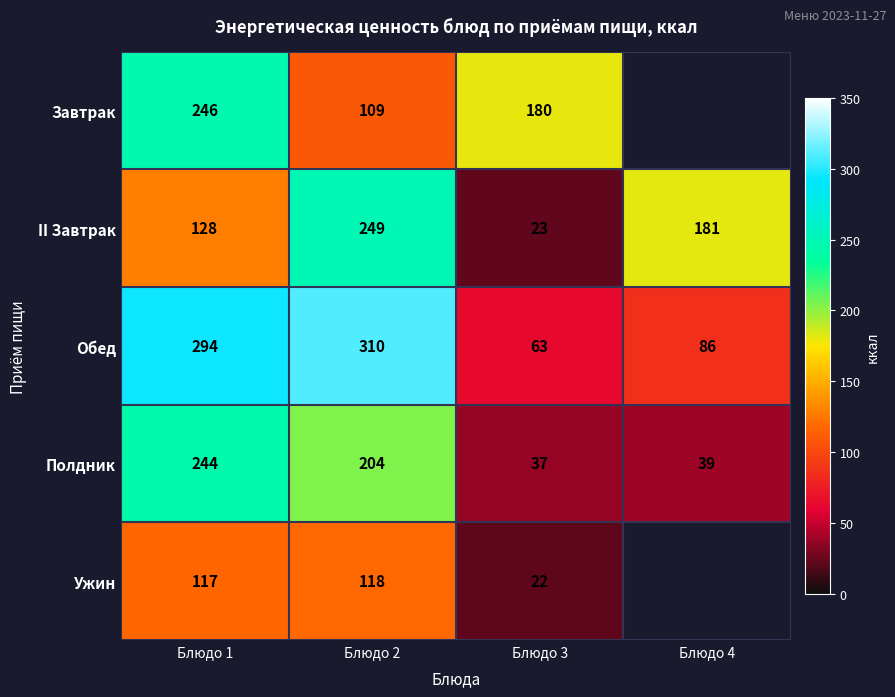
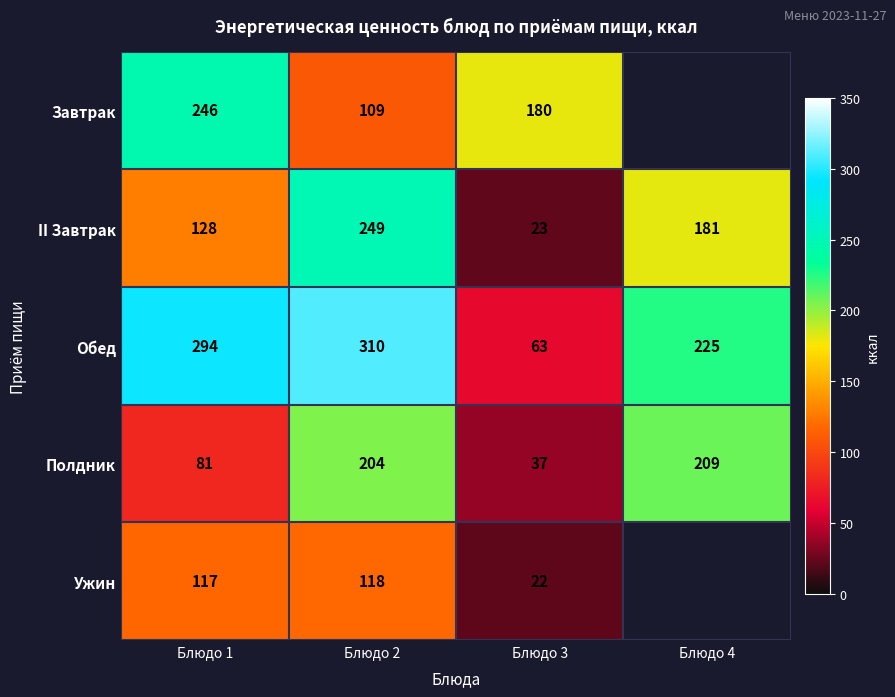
Обед, Блюдо 4: 86 -> 225
Полдник, Блюдо 1: 244 -> 81
Полдник, Блюдо 4: 39 -> 209
